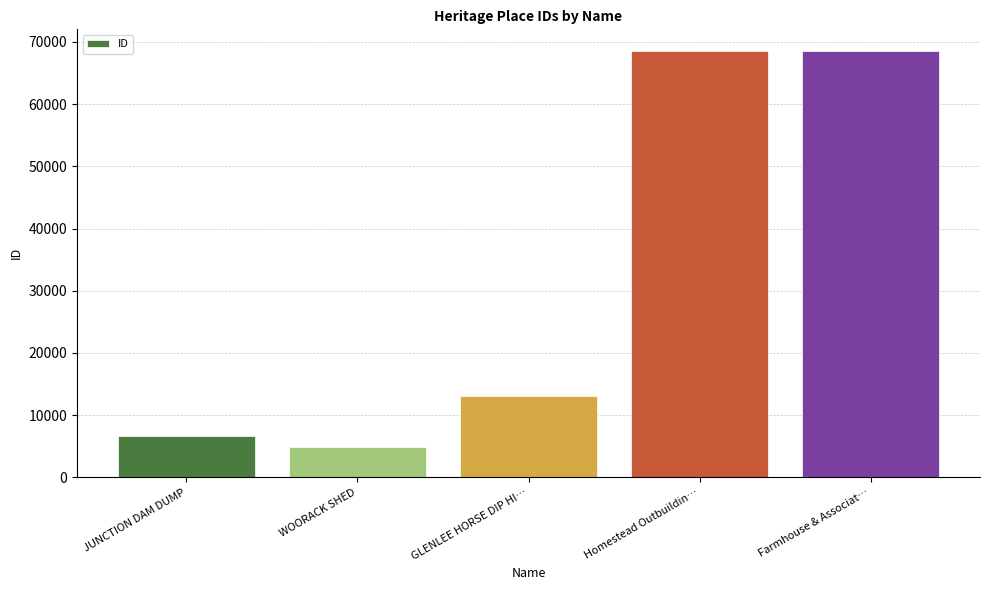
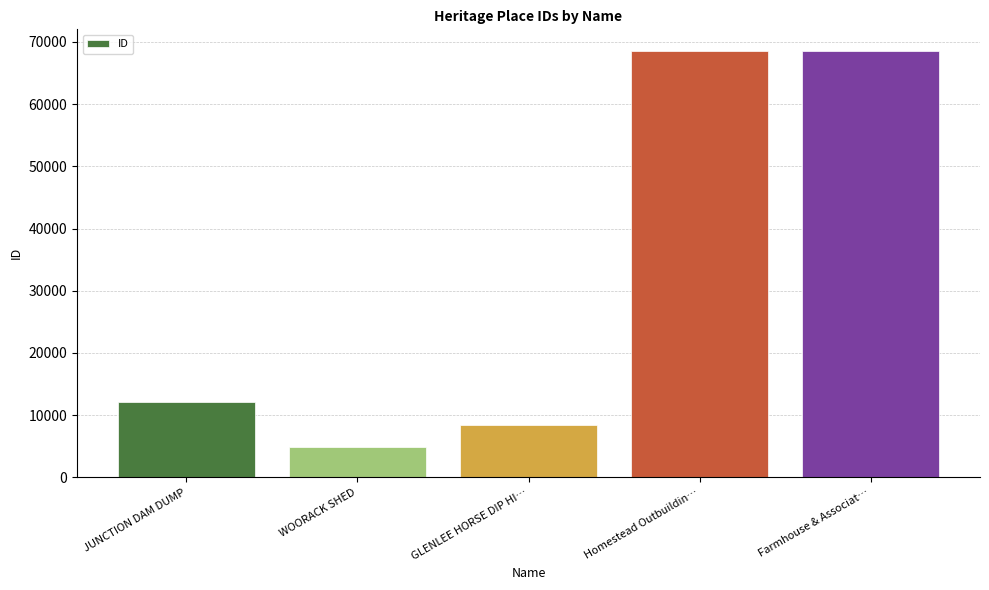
JUNCTION DAM DUMP: 7000 -> 12000
GLENLEE HORSE DIP HI…: 13000 -> 8000
